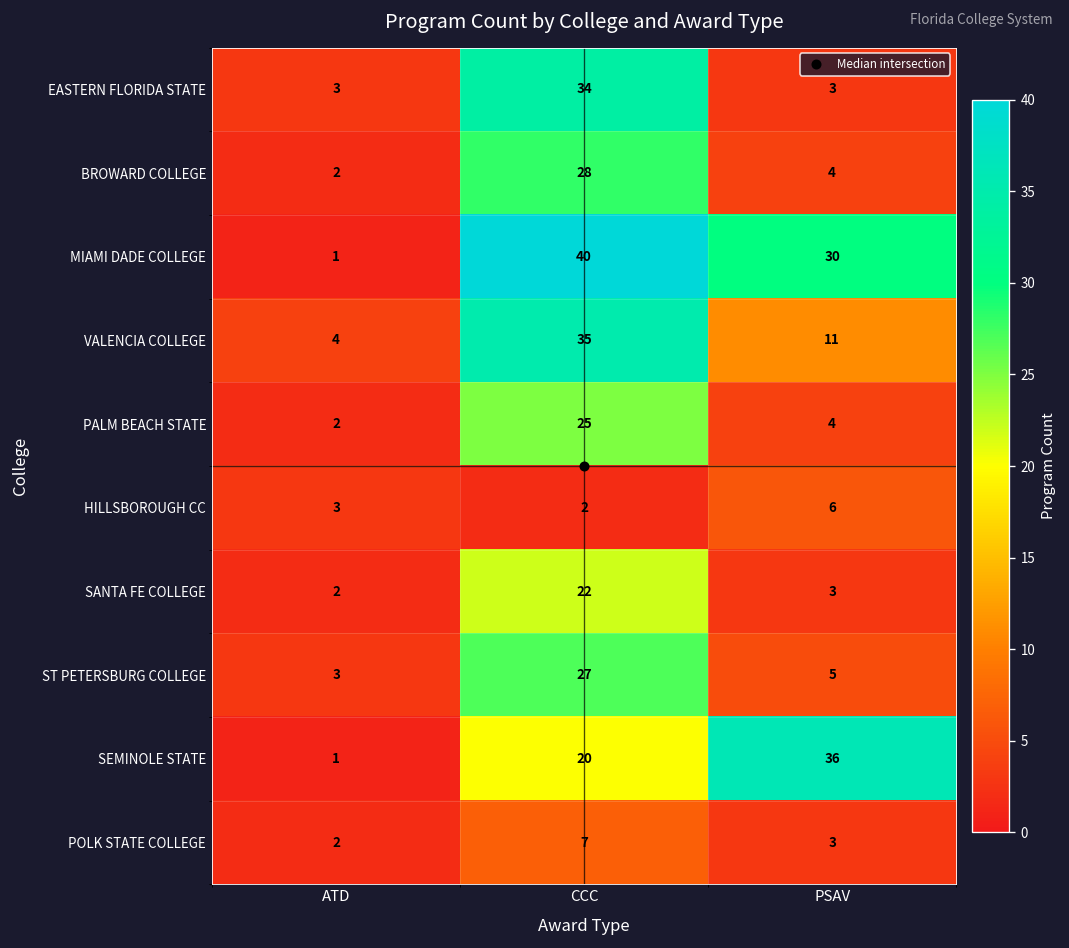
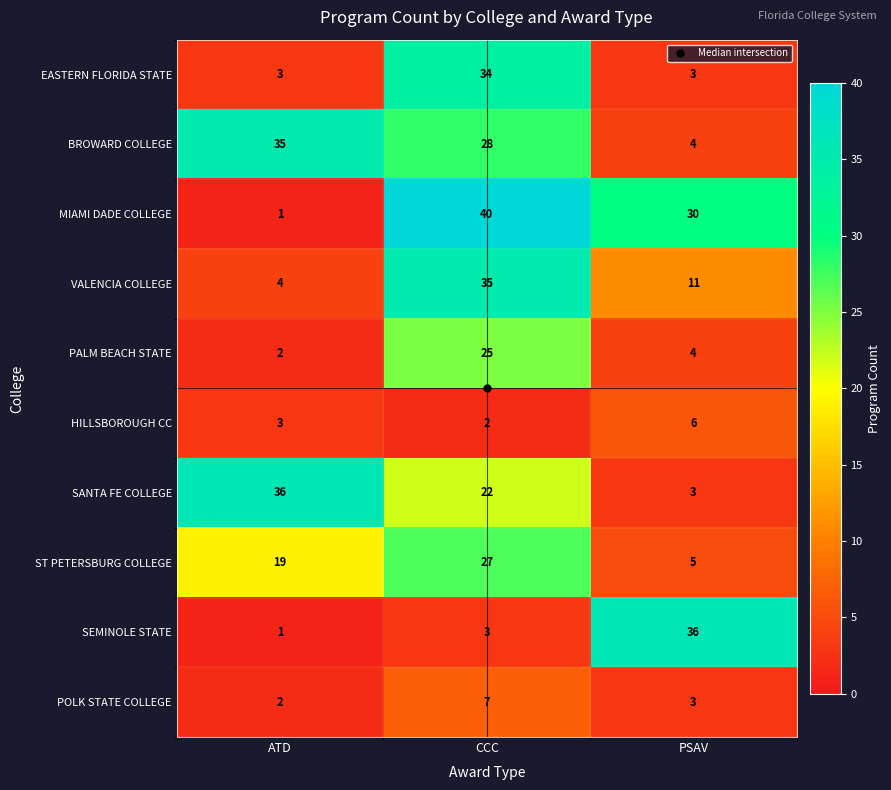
BROWARD COLLEGE, ATD: 2 -> 35
SANTA FE COLLEGE, ATD: 2 -> 36
ST PETERSBURG COLLEGE, ATD: 3 -> 19
SEMINOLE STATE, CCC: 20 -> 3
